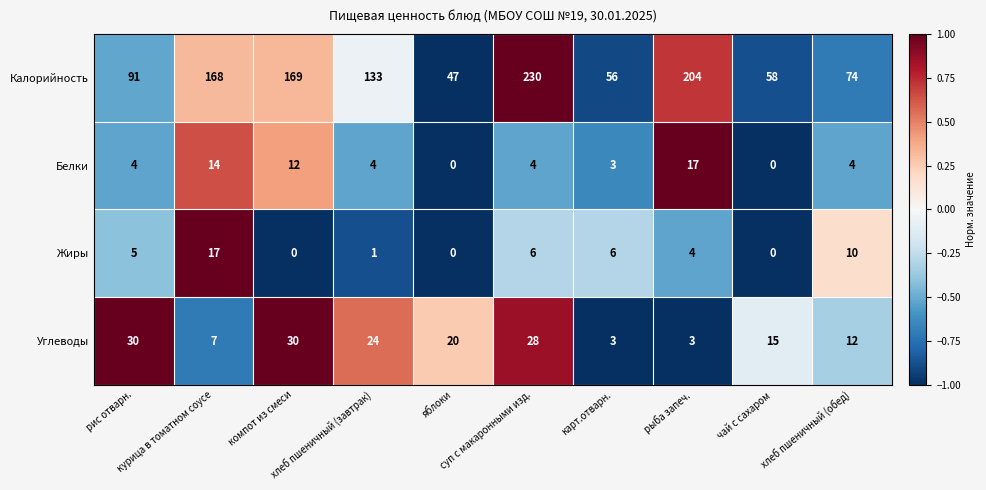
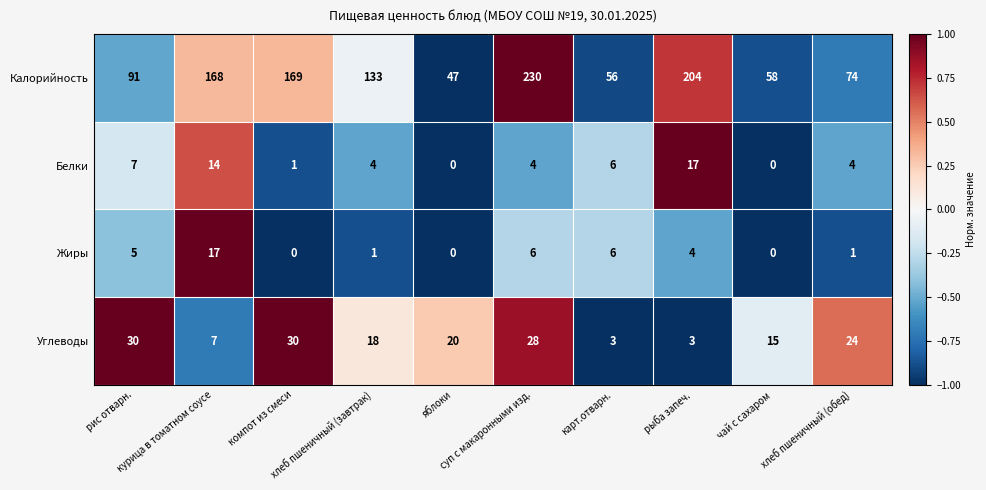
Белки, рис отварн.: 4 -> 7
Белки, компот из смеси: 12 -> 1
Белки, карт.отварн.: 3 -> 6
Жиры, хлеб пшеничный (обед): 10 -> 1
Углеводы, хлеб пшеничный (завтрак): 24 -> 18
Углеводы, хлеб пшеничный (обед): 12 -> 24
